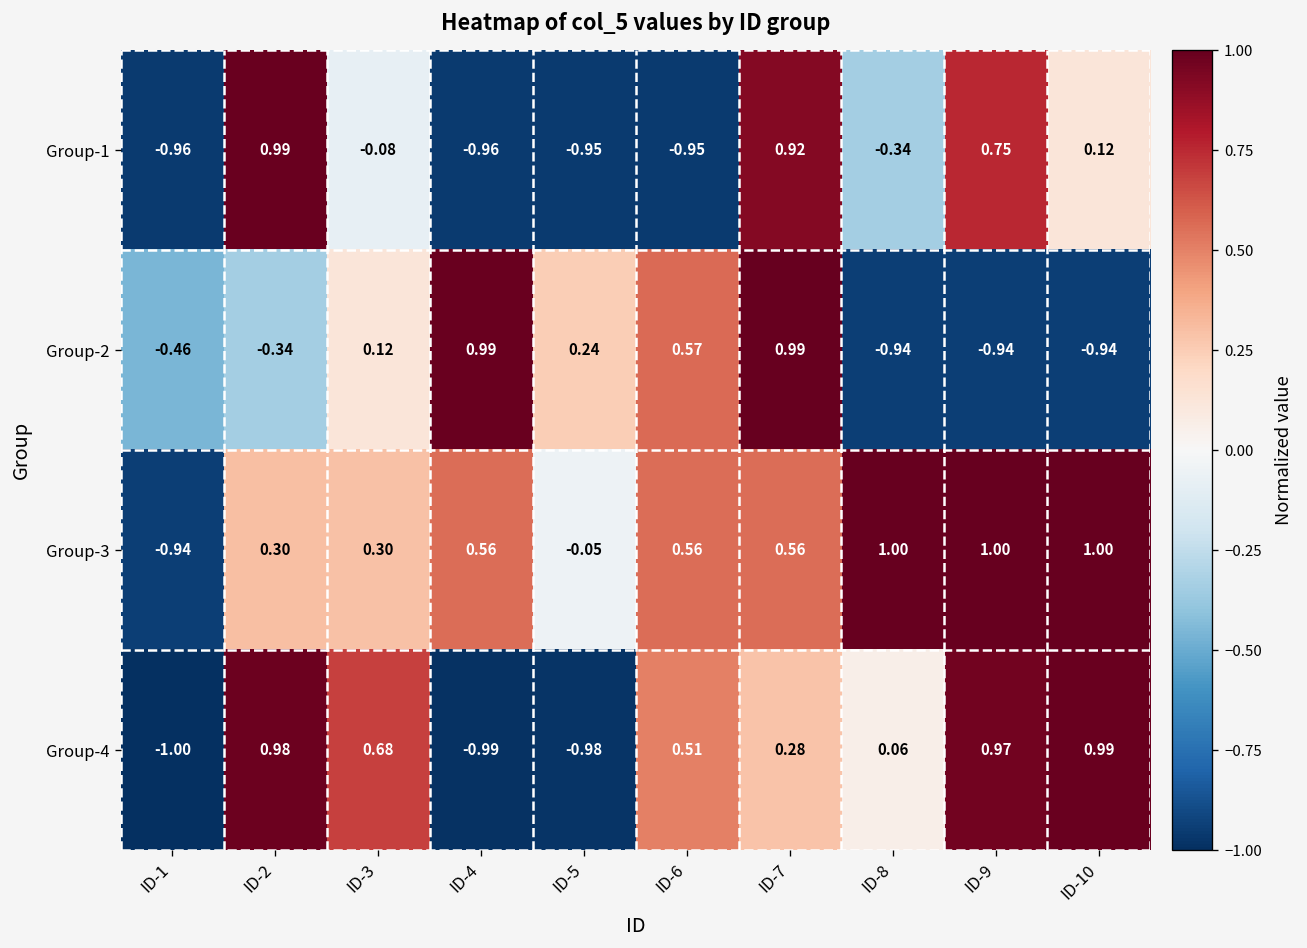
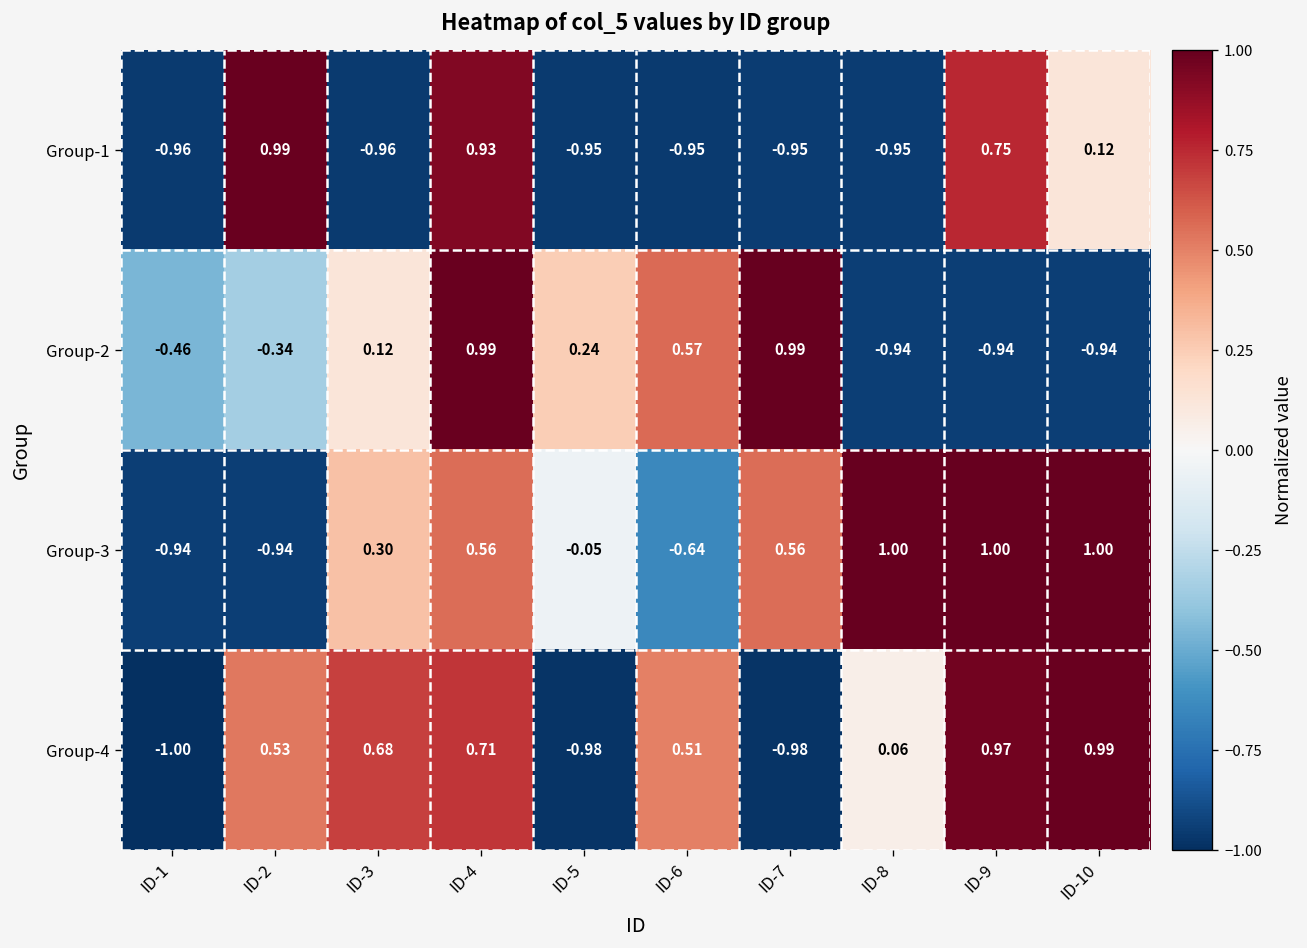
Group-1, ID-3: -0.08 -> -0.96
Group-1, ID-4: -0.96 -> 0.93
Group-1, ID-7: 0.92 -> -0.95
Group-1, ID-8: -0.34 -> -0.95
Group-3, ID-2: 0.30 -> -0.94
Group-3, ID-6: 0.56 -> -0.64
Group-4, ID-2: 0.98 -> 0.53
Group-4, ID-4: -0.99 -> 0.71
Group-4, ID-7: 0.28 -> -0.98
